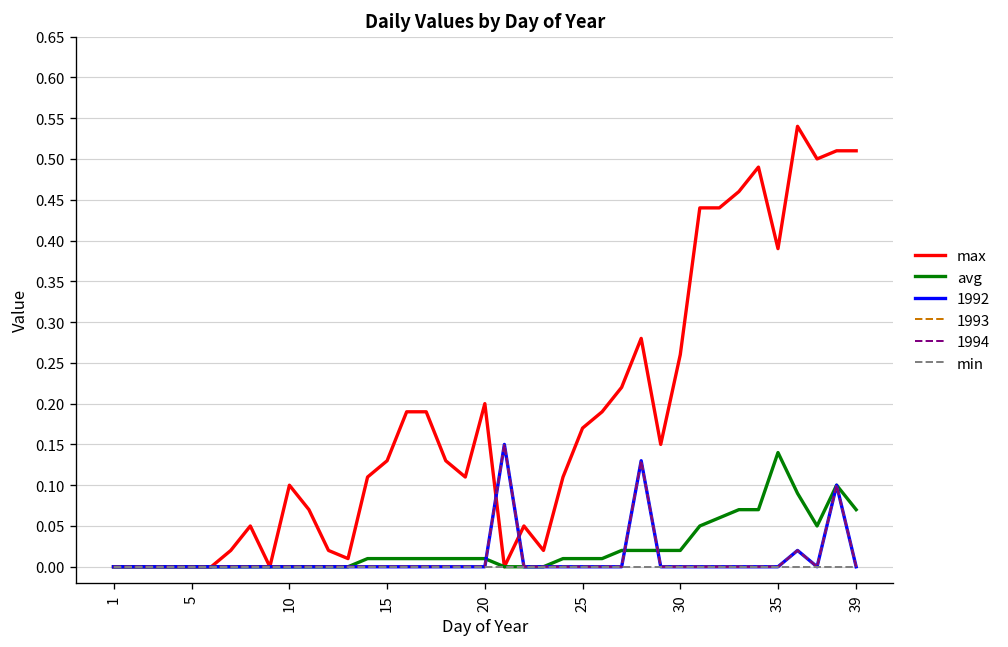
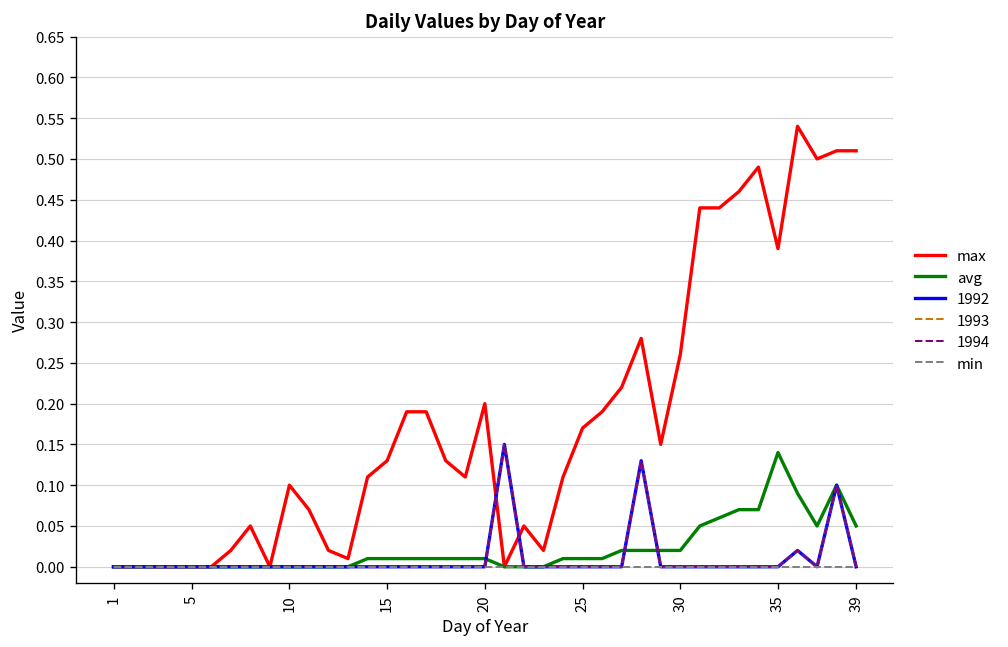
avg, 39: 0.07 -> 0.05
